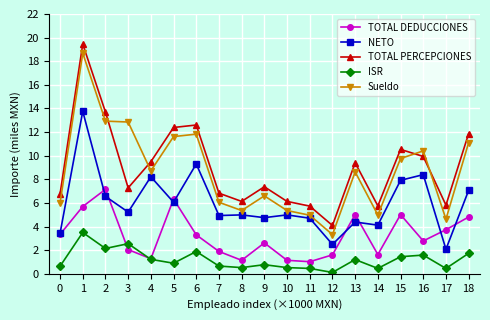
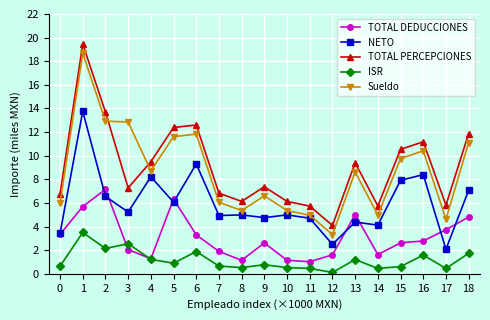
TOTAL DEDUCCIONES, 15: 5.0 -> 2.6
ISR, 15: 1.4 -> 0.6
TOTAL PERCEPCIONES, 16: 9.9 -> 11.2
